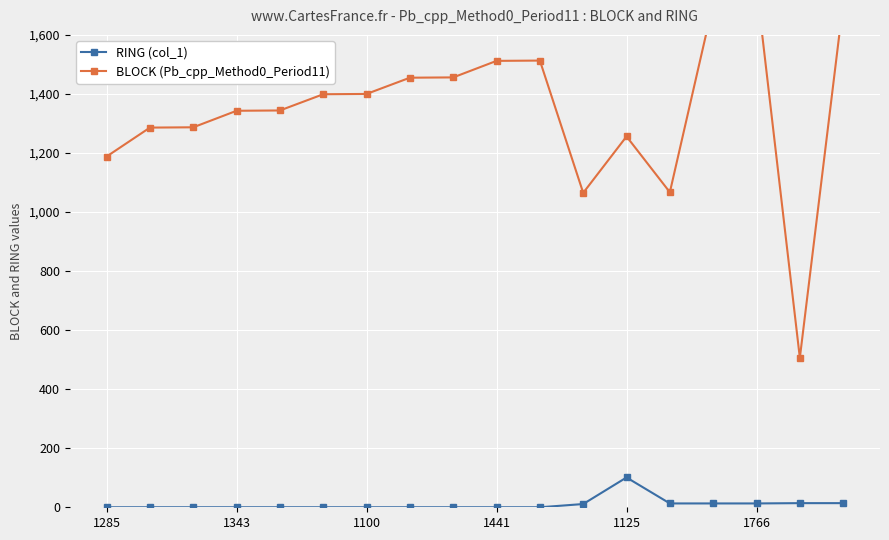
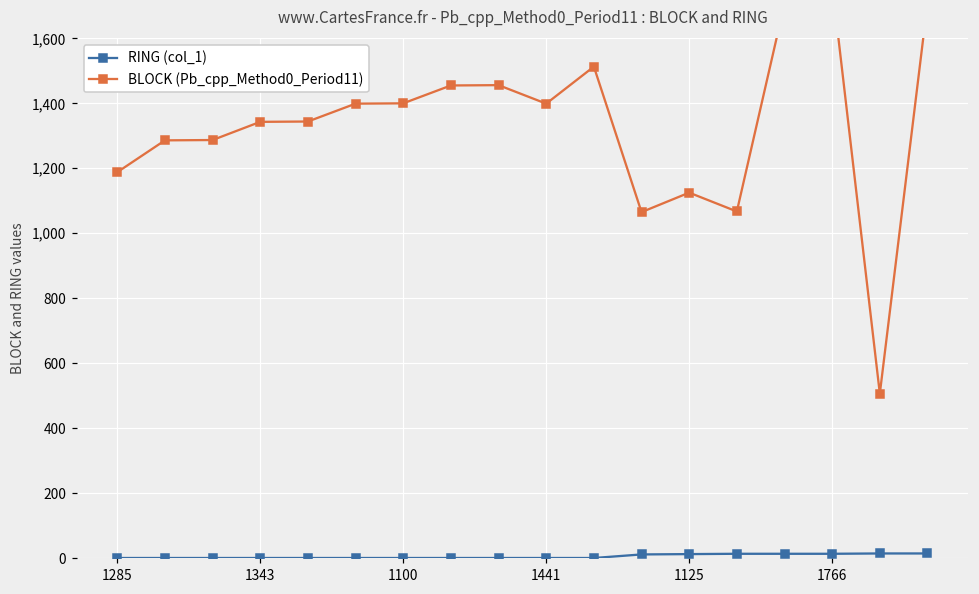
BLOCK (Pb_cpp_Method0_Period11), 1441: 1,510 -> 1,400
RING (col_1), 1125: 100 -> 10
BLOCK (Pb_cpp_Method0_Period11), 1125: 1,260 -> 1,130
